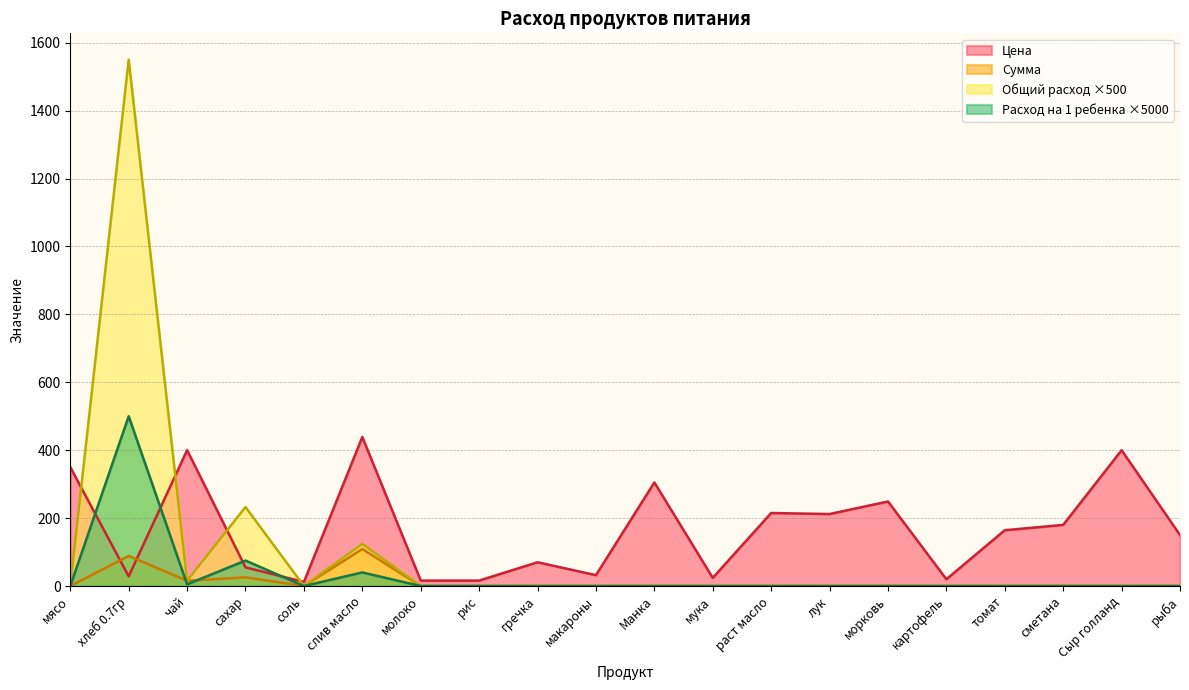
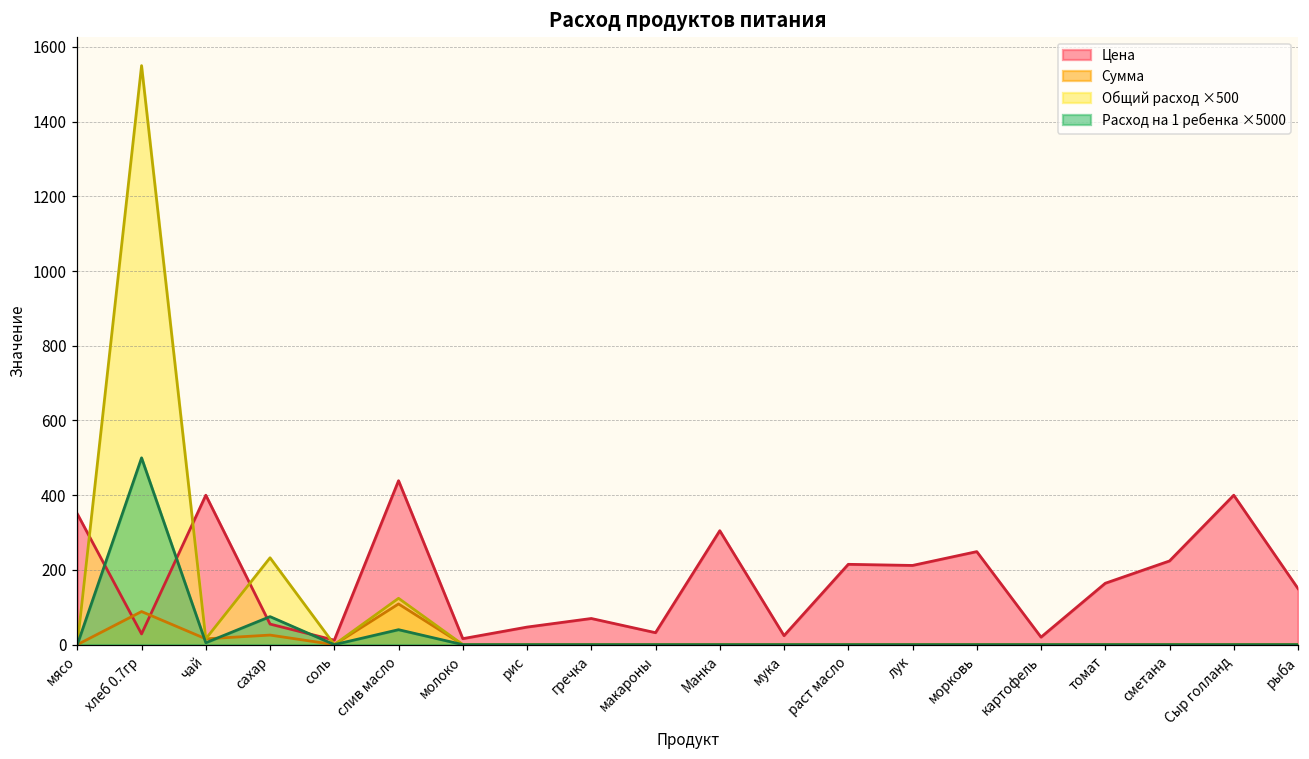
Цена, рис: 20 -> 50
Цена, сметана: 180 -> 220
